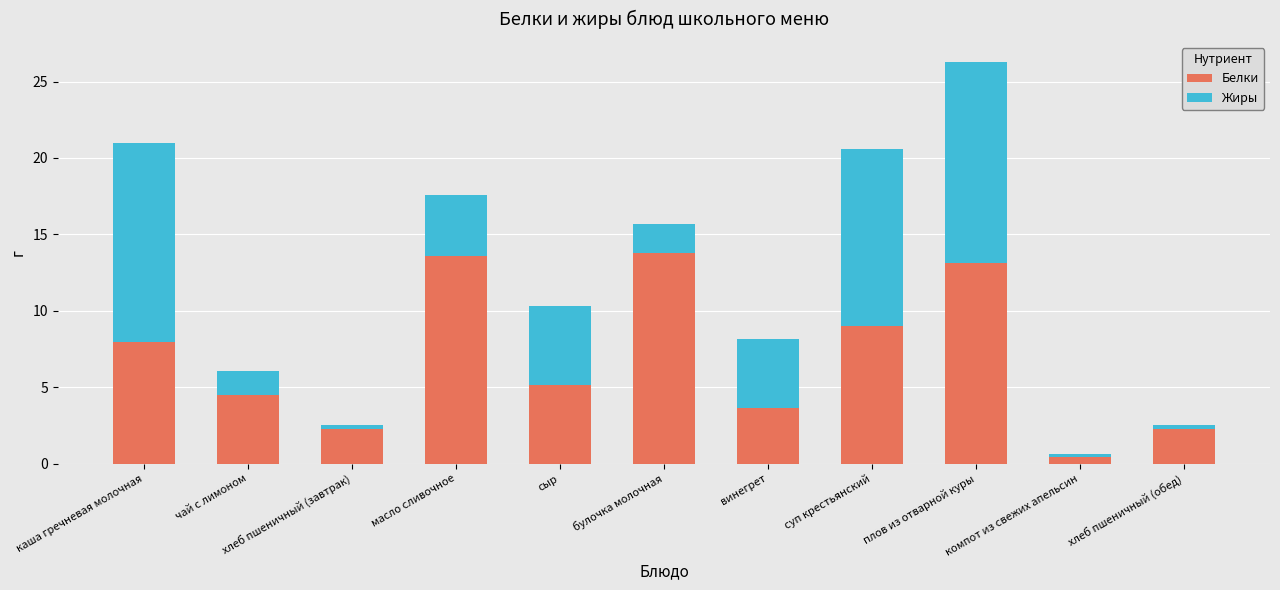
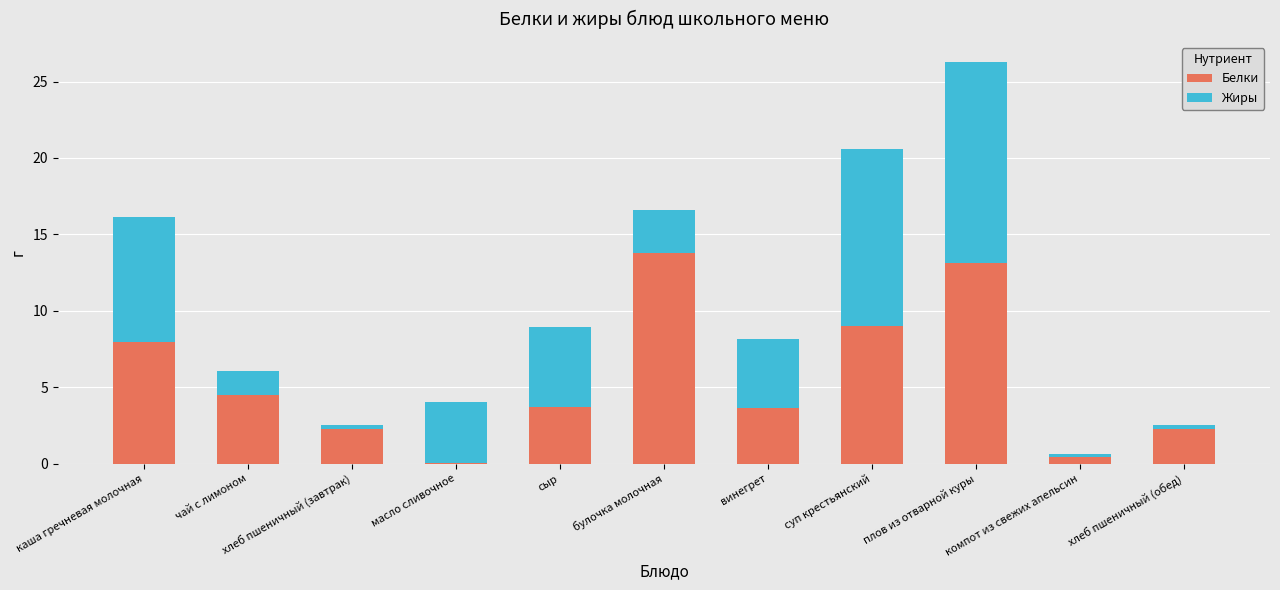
Жиры, каша гречневая молочная: 13.0 -> 8.2
Белки, масло сливочное: 13.6 -> 0.1
Белки, сыр: 5.1 -> 3.7
Жиры, булочка молочная: 1.9 -> 2.8
